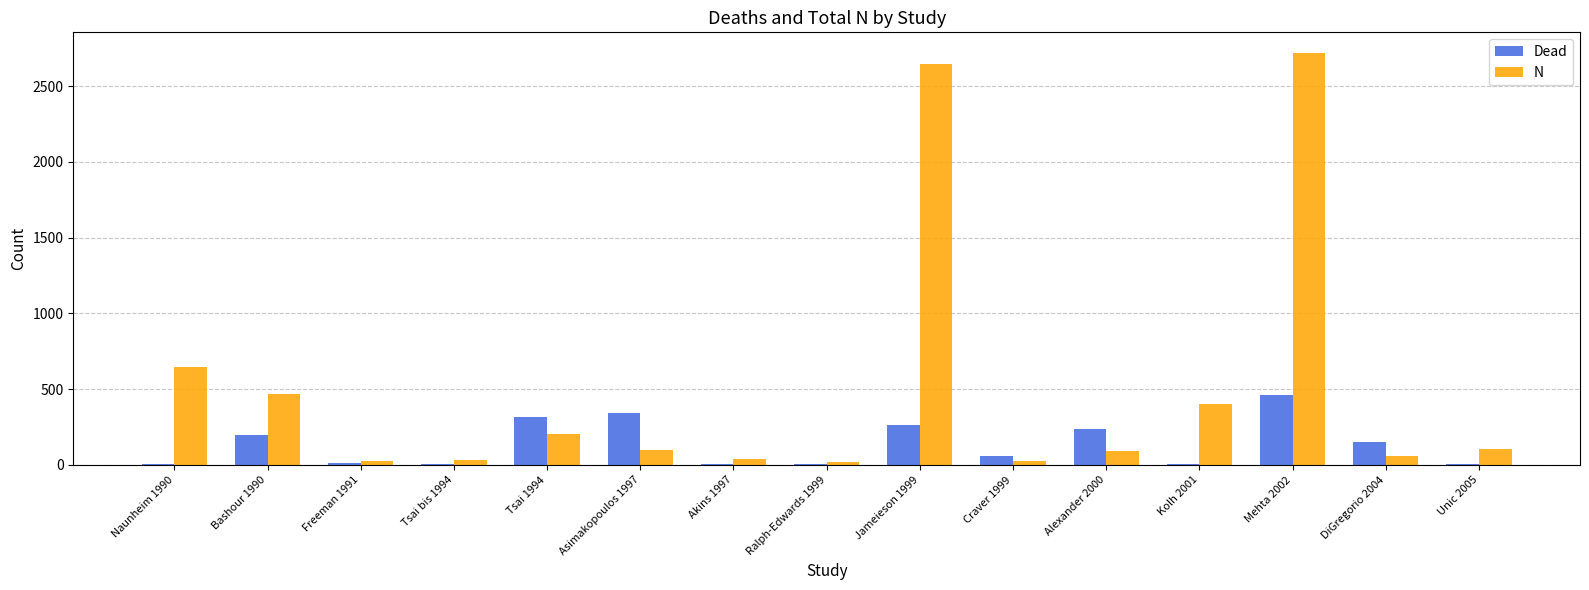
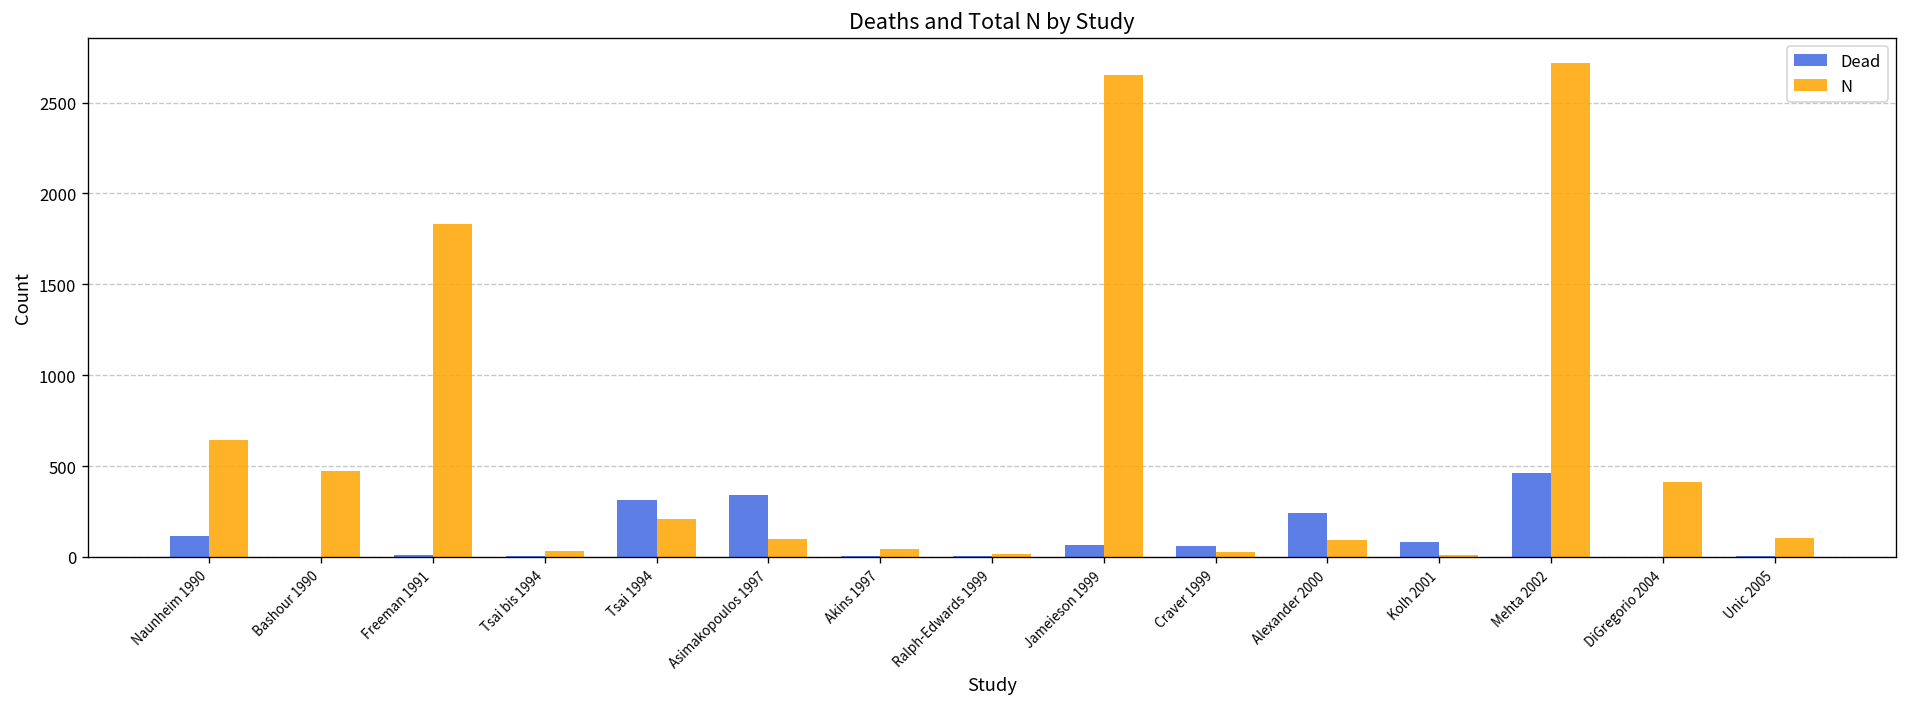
Dead, Naunheim 1990: 10 -> 120
Dead, Bashour 1990: 200 -> 0
N, Freeman 1991: 30 -> 1830
Dead, Jameieson 1999: 270 -> 70
Dead, Kolh 2001: 0 -> 80
N, Kolh 2001: 400 -> 10
Dead, DiGregorio 2004: 150 -> 0
N, DiGregorio 2004: 60 -> 410
